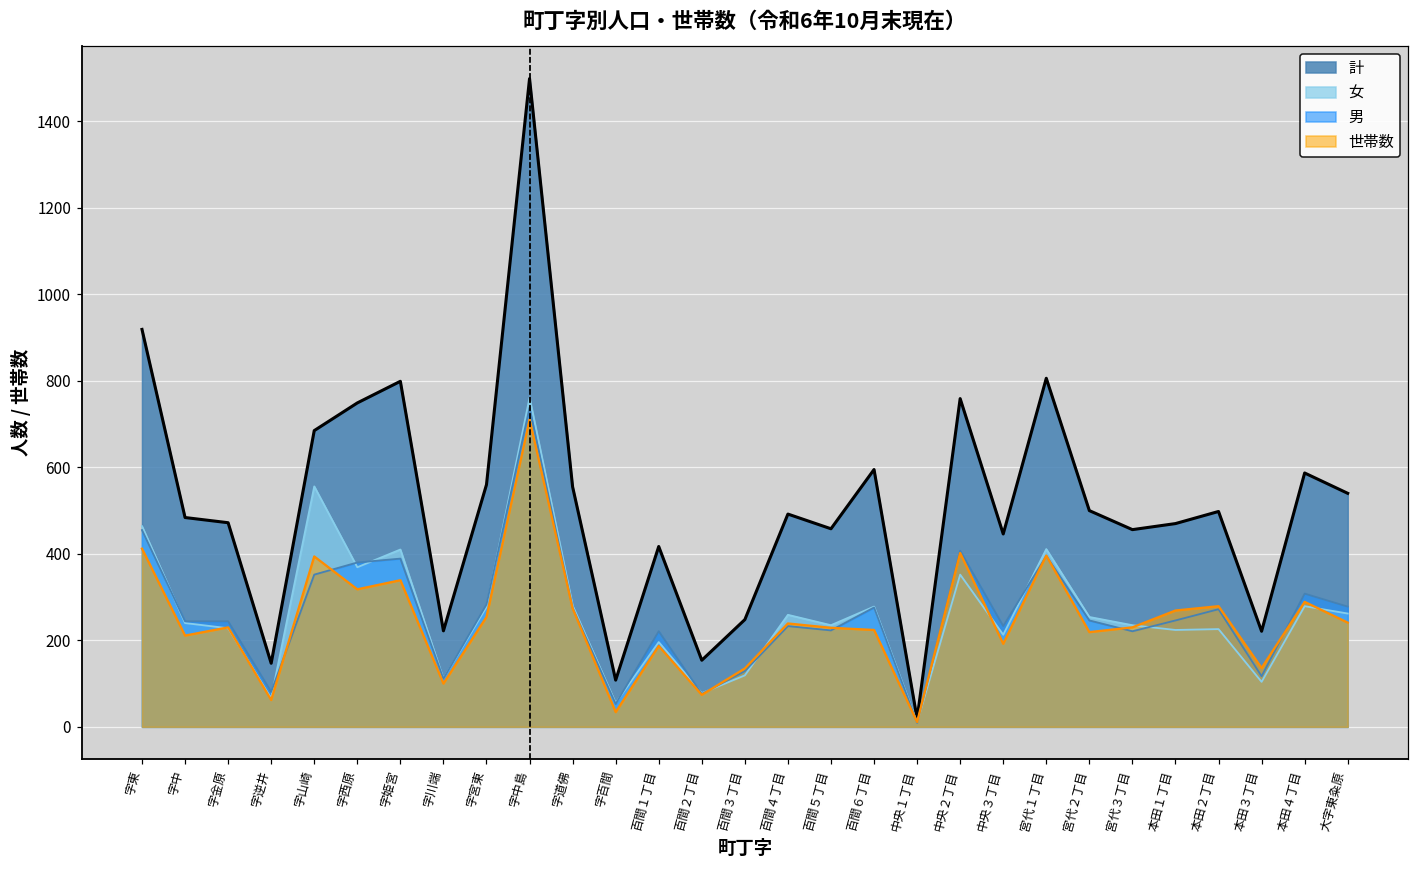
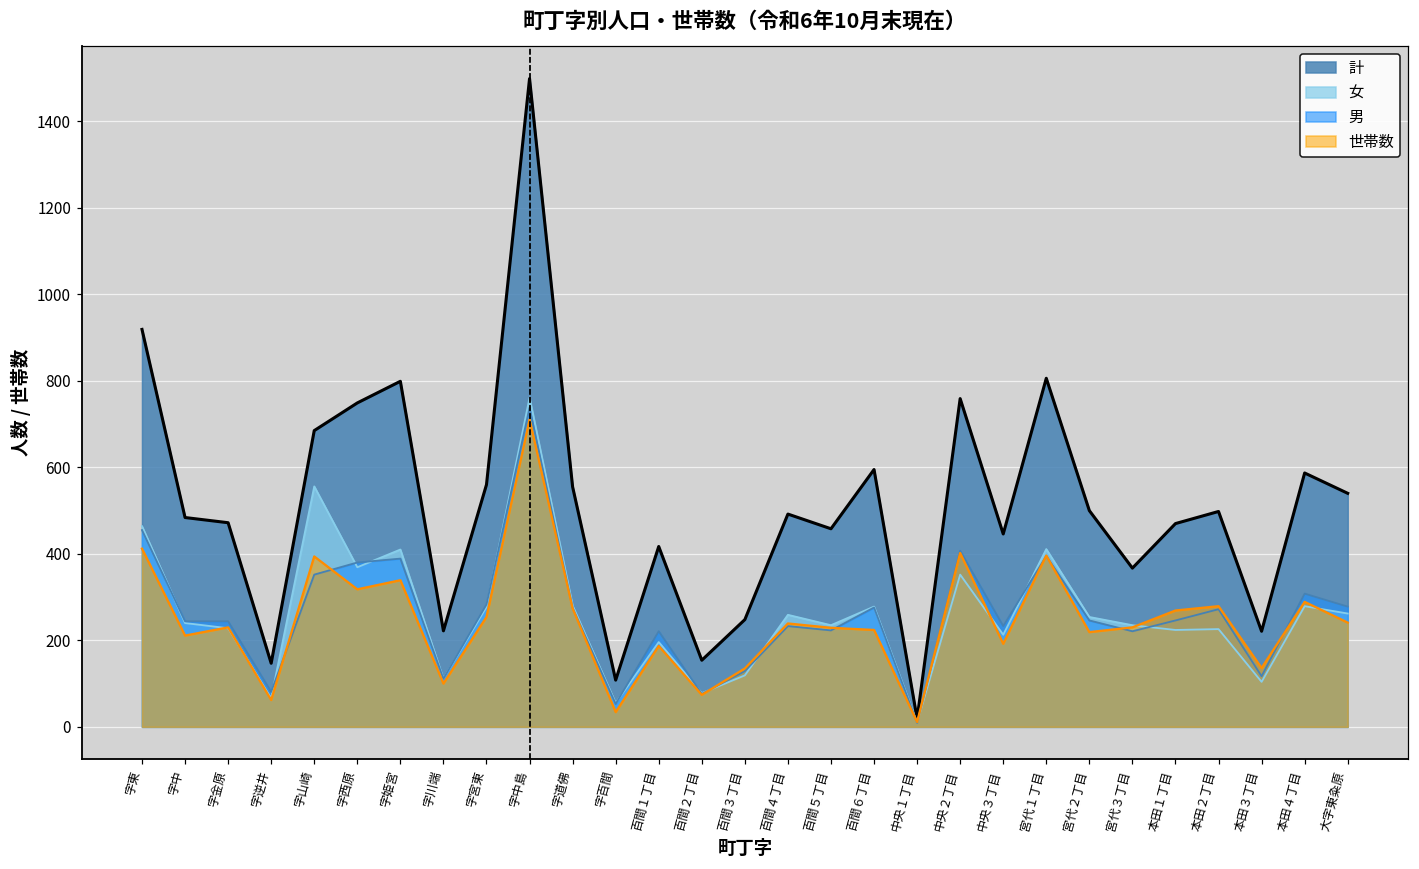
計, 宮代３丁目: 460 -> 370
